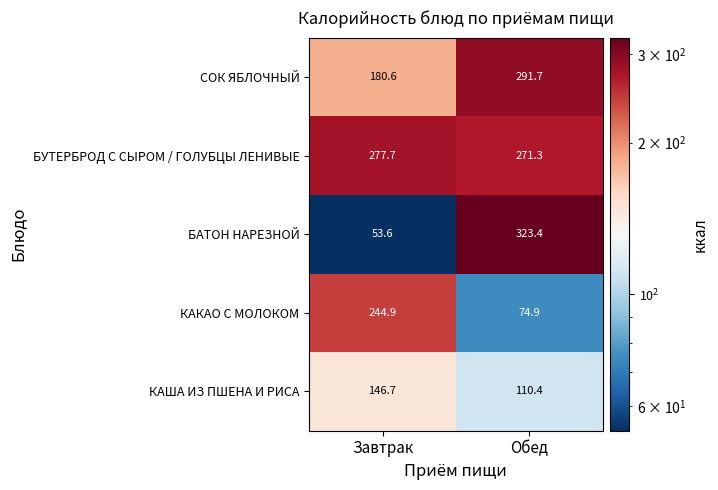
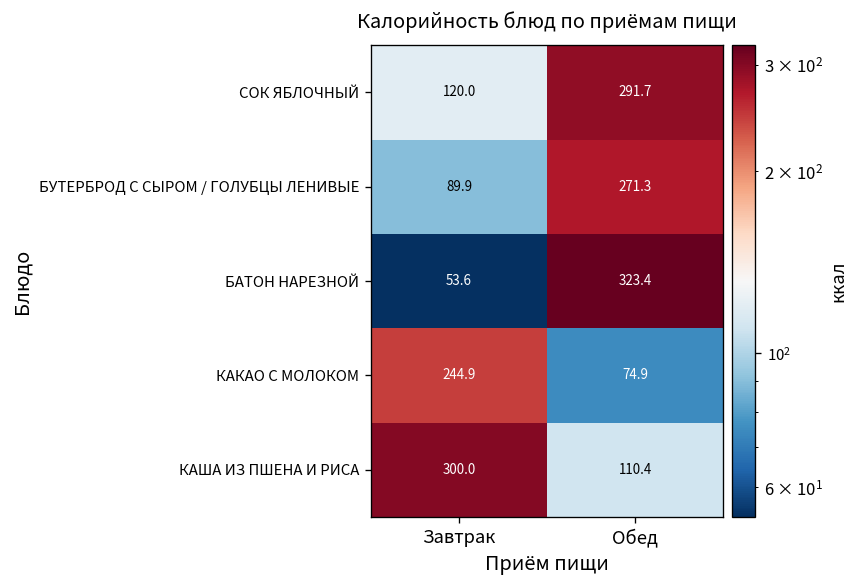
СОК ЯБЛОЧНЫЙ, Завтрак: 180.6 -> 120.0
БУТЕРБРОД С СЫРОМ / ГОЛУБЦЫ ЛЕНИВЫЕ, Завтрак: 277.7 -> 89.9
КАША ИЗ ПШЕНА И РИСА, Завтрак: 146.7 -> 300.0
